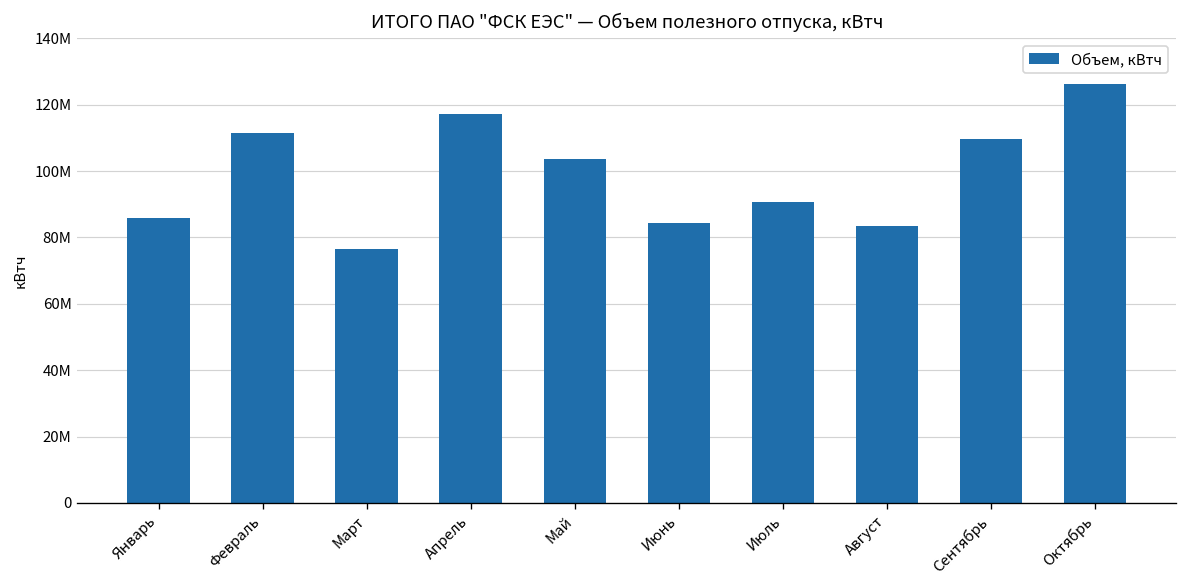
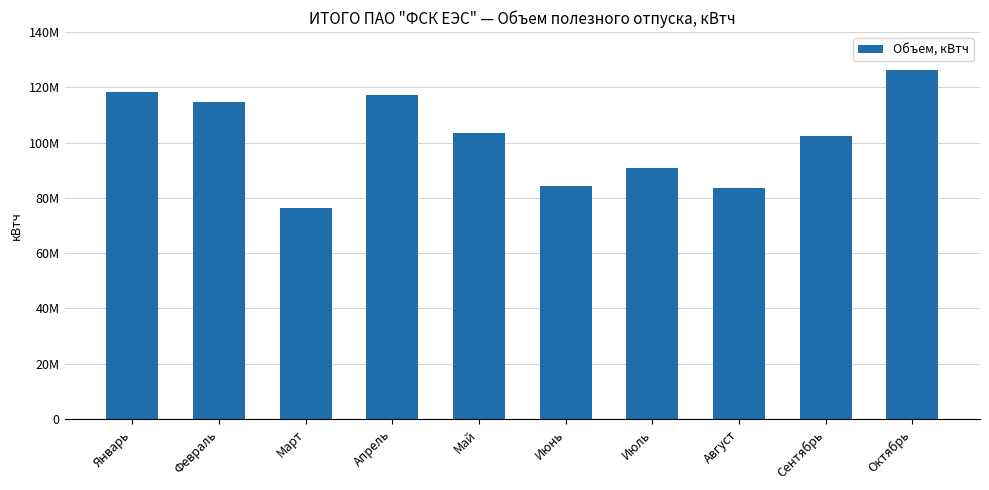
Январь: 86000000 -> 118000000
Февраль: 112000000 -> 115000000
Сентябрь: 110000000 -> 102000000
